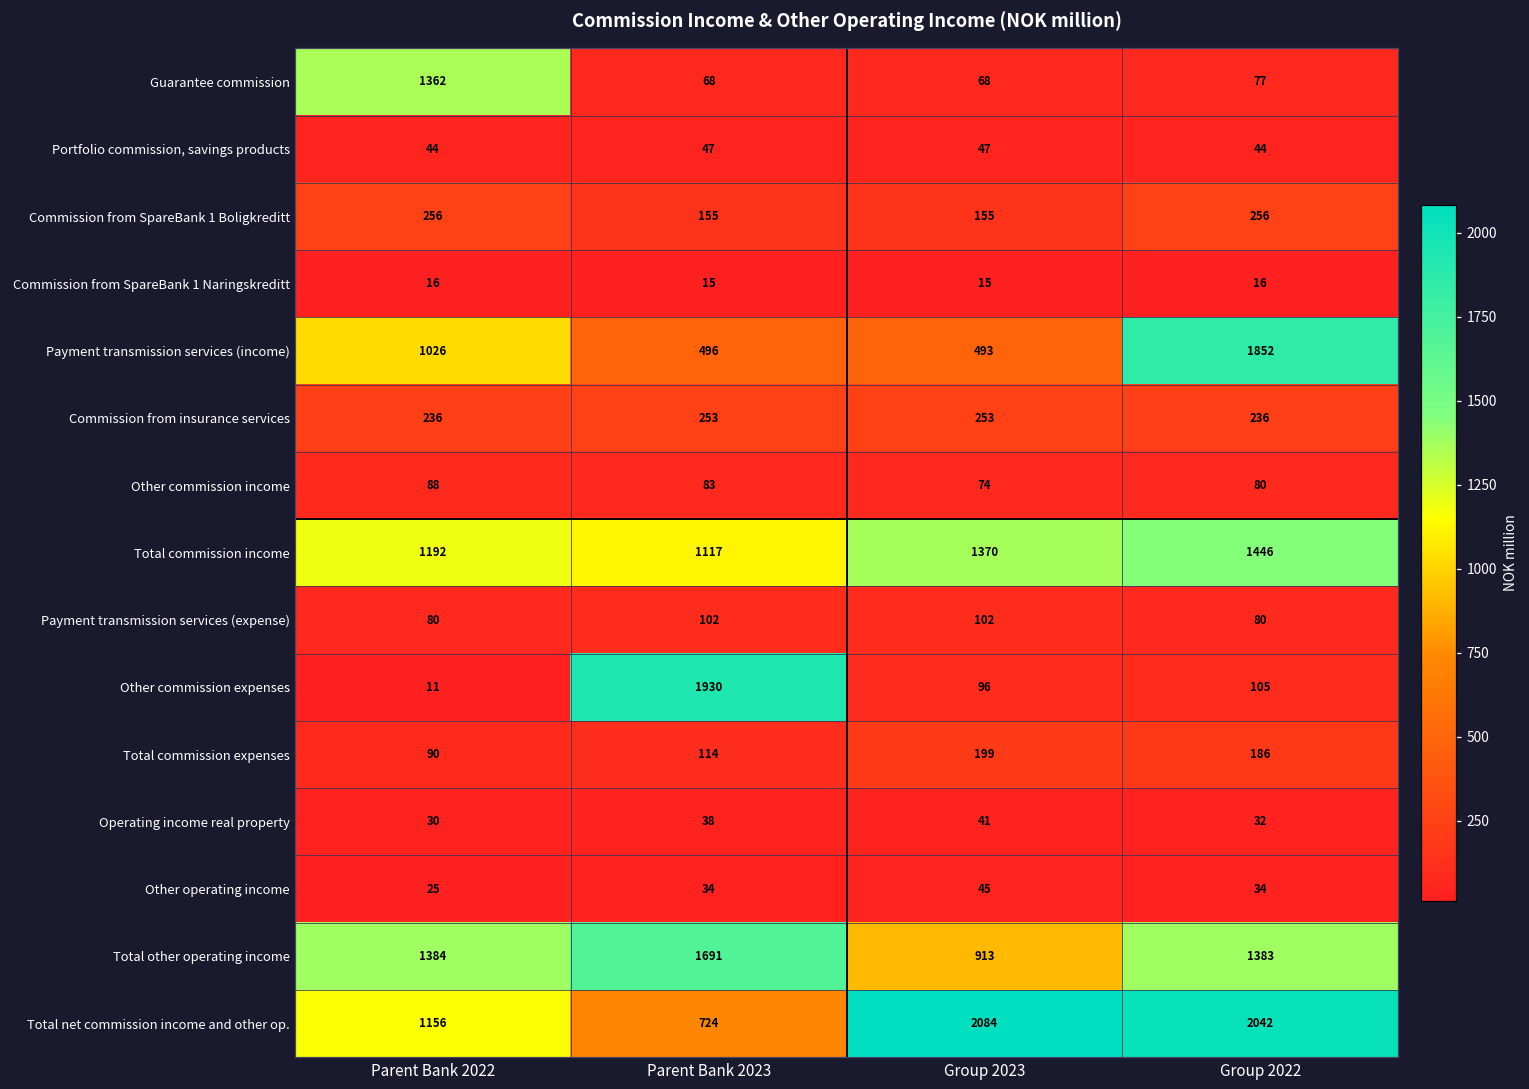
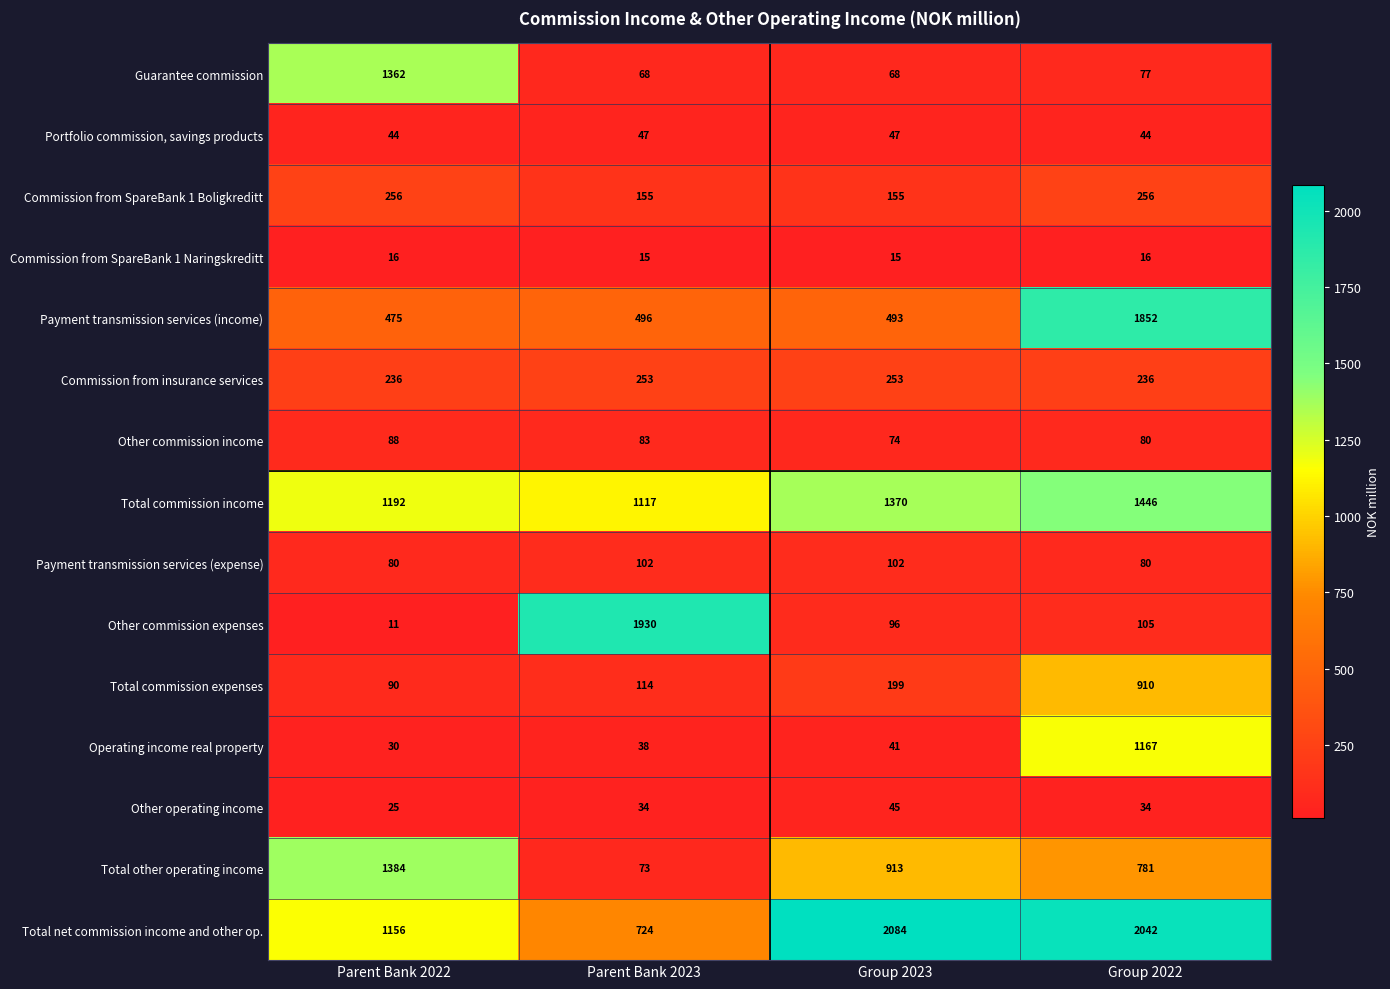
Payment transmission services (income), Parent Bank 2022: 1026 -> 475
Total commission expenses, Group 2022: 186 -> 910
Operating income real property, Group 2022: 32 -> 1167
Total other operating income, Parent Bank 2023: 1691 -> 73
Total other operating income, Group 2022: 1383 -> 781
